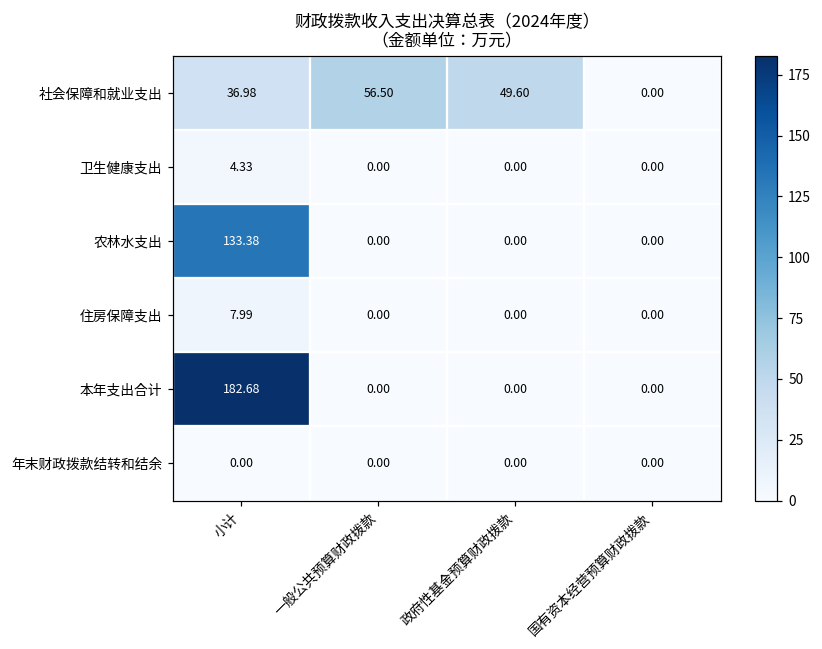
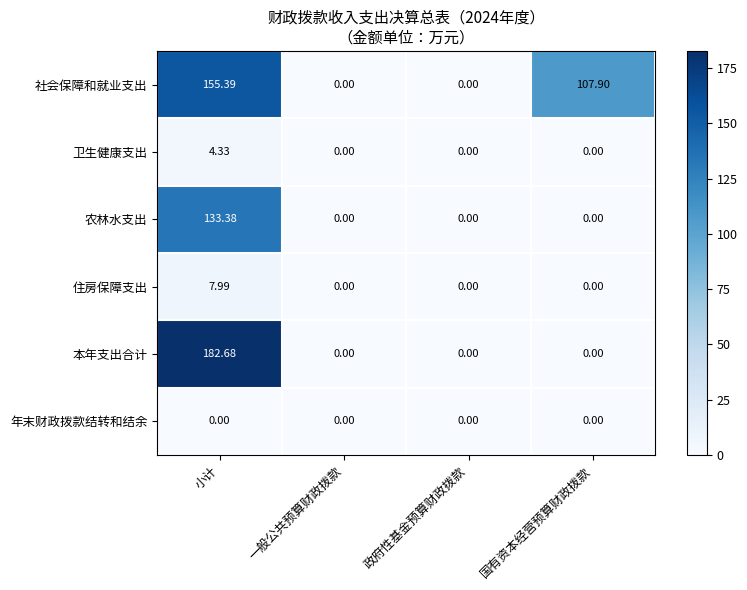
社会保障和就业支出, 小计: 36.98 -> 155.39
社会保障和就业支出, 一般公共预算财政拨款: 56.50 -> 0.00
社会保障和就业支出, 政府性基金预算财政拨款: 49.60 -> 0.00
社会保障和就业支出, 国有资本经营预算财政拨款: 0.00 -> 107.90
